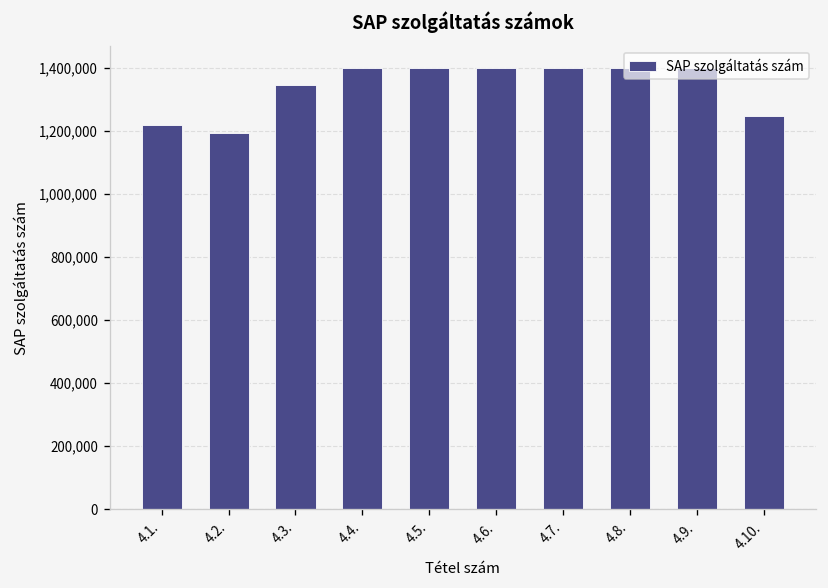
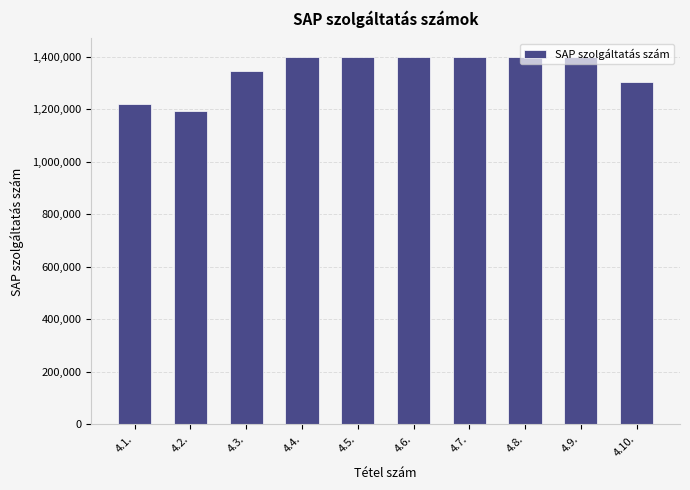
4.10.: 1,250,000 -> 1,300,000
